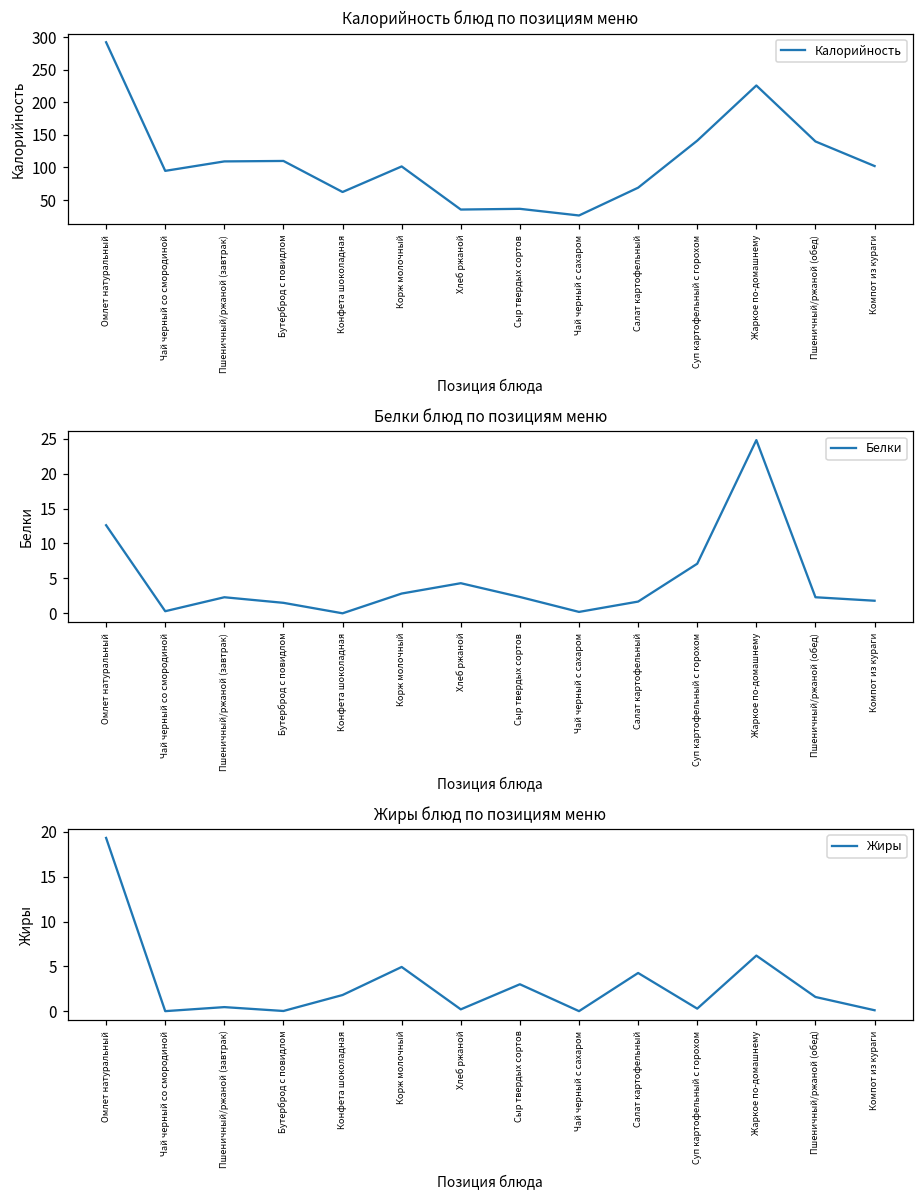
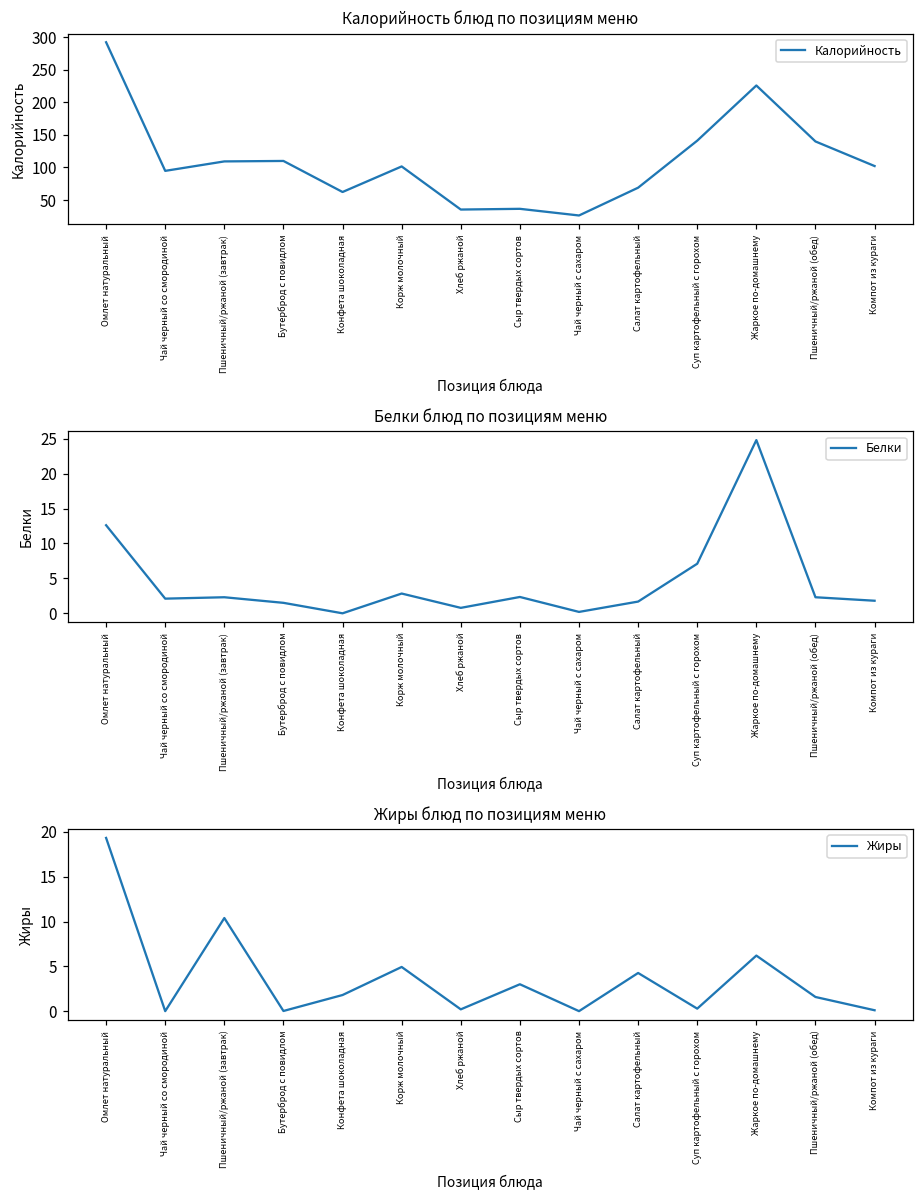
Белки блюд по позициям меню, Чай черный со смородиной: 0 -> 2
Белки блюд по позициям меню, Хлеб ржаной: 4 -> 1
Жиры блюд по позициям меню, Пшеничный/ржаной (завтрак): 0 -> 10
